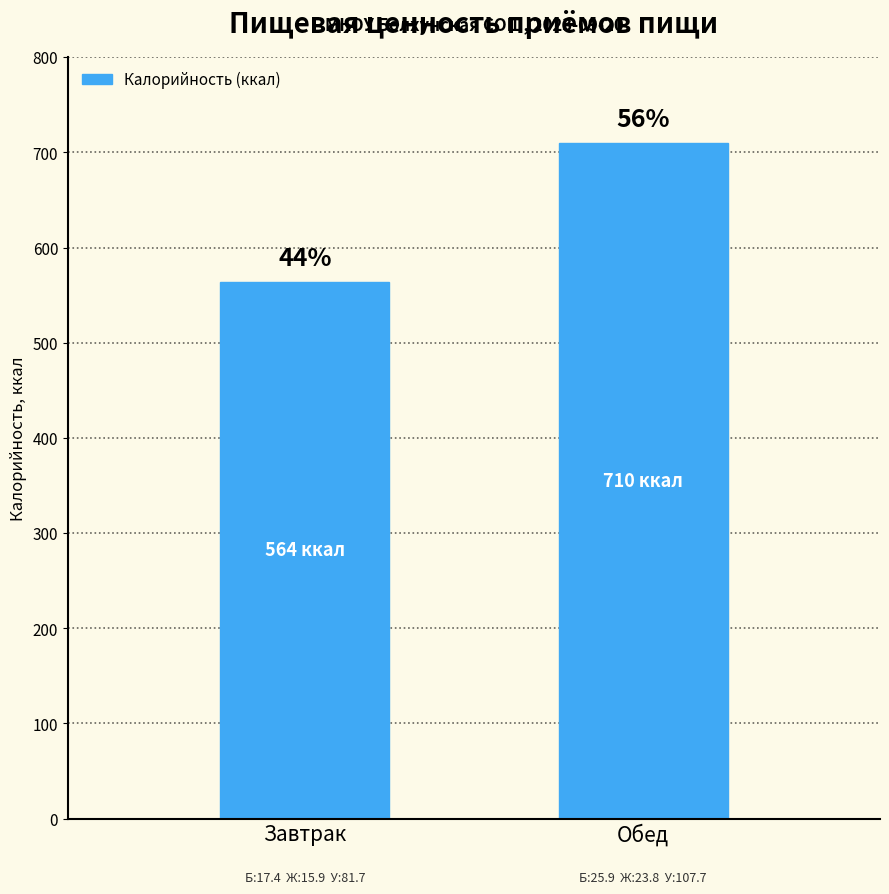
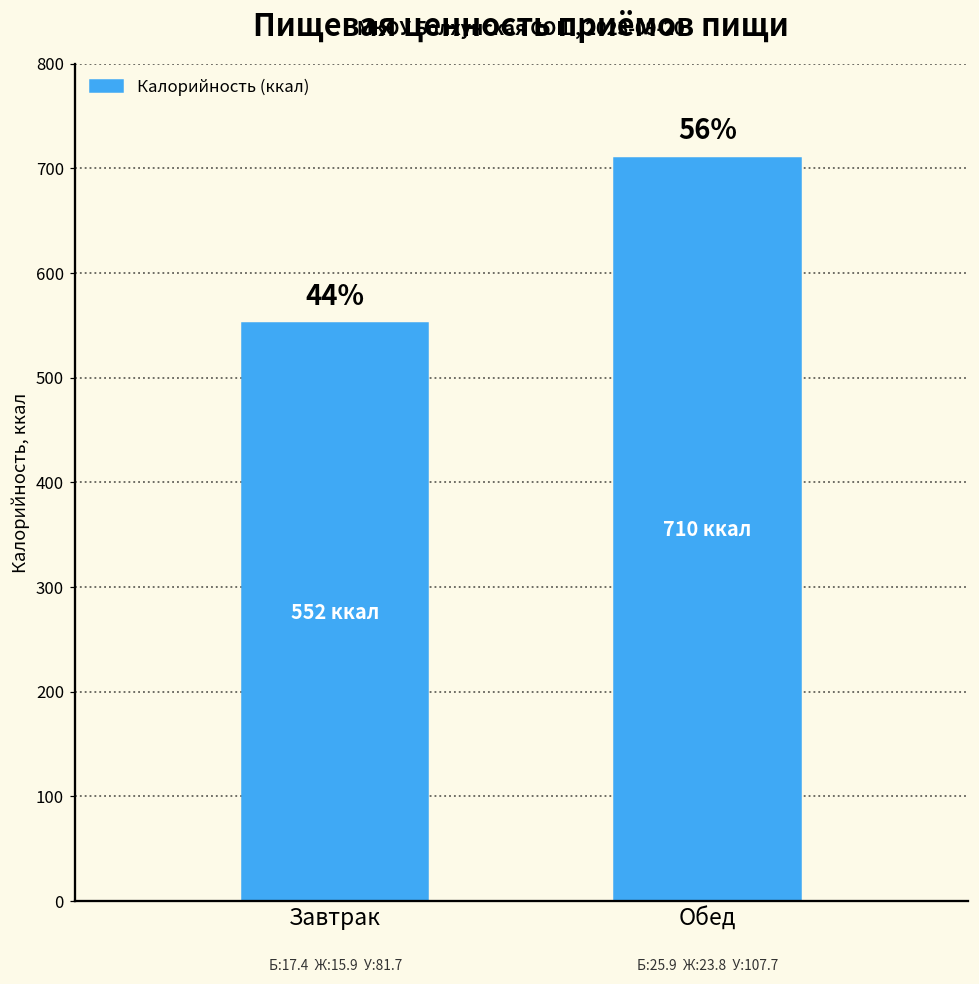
Завтрак: 564 -> 552
